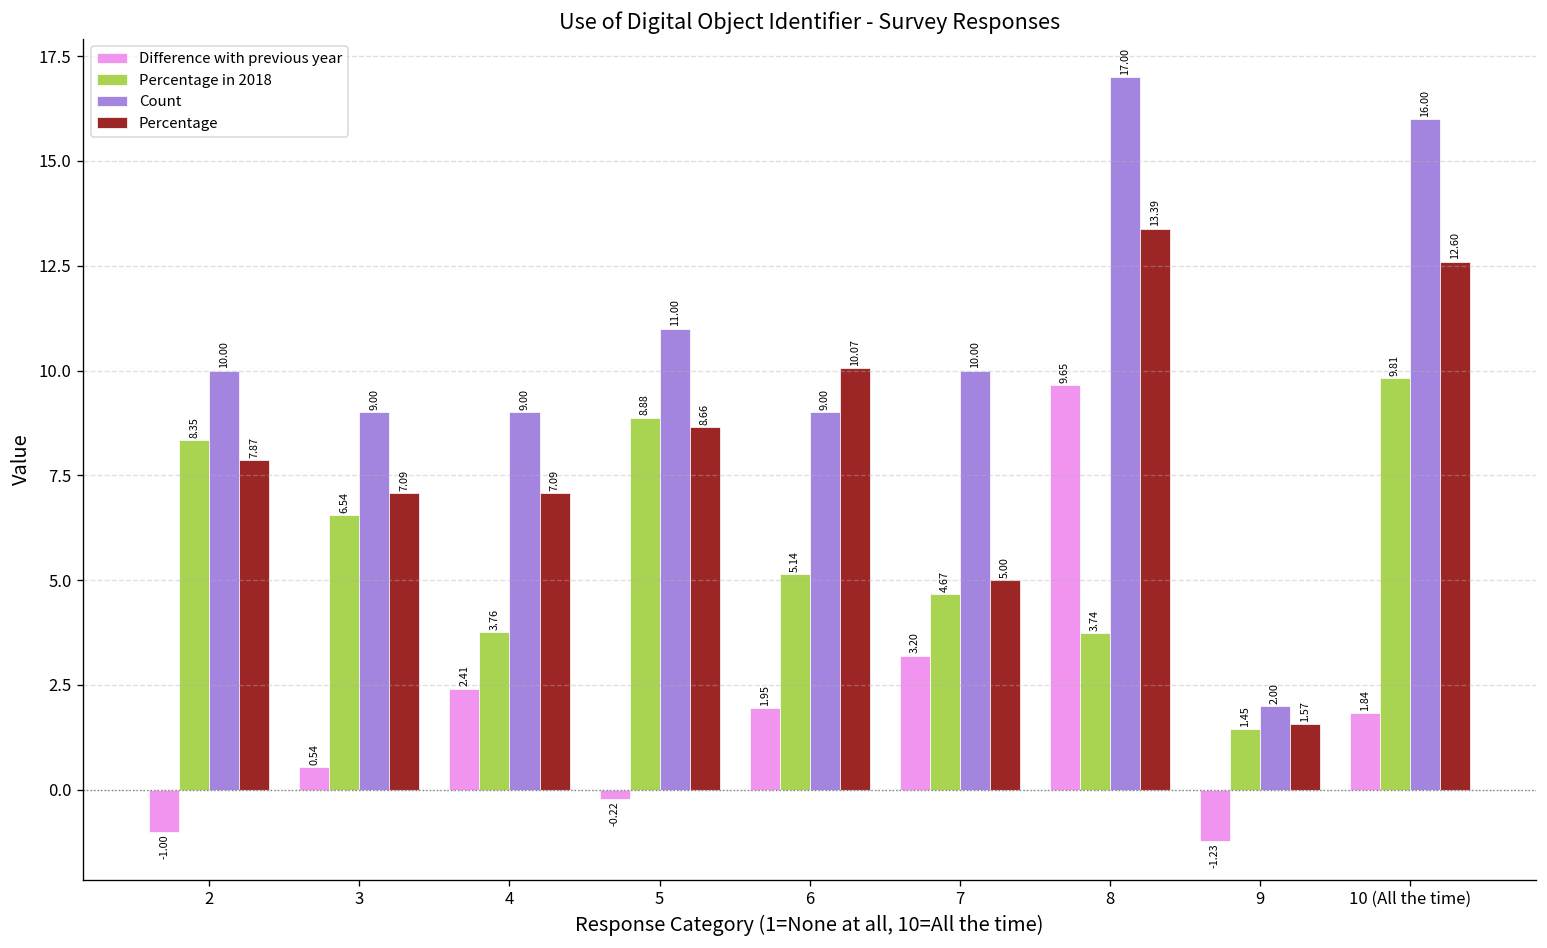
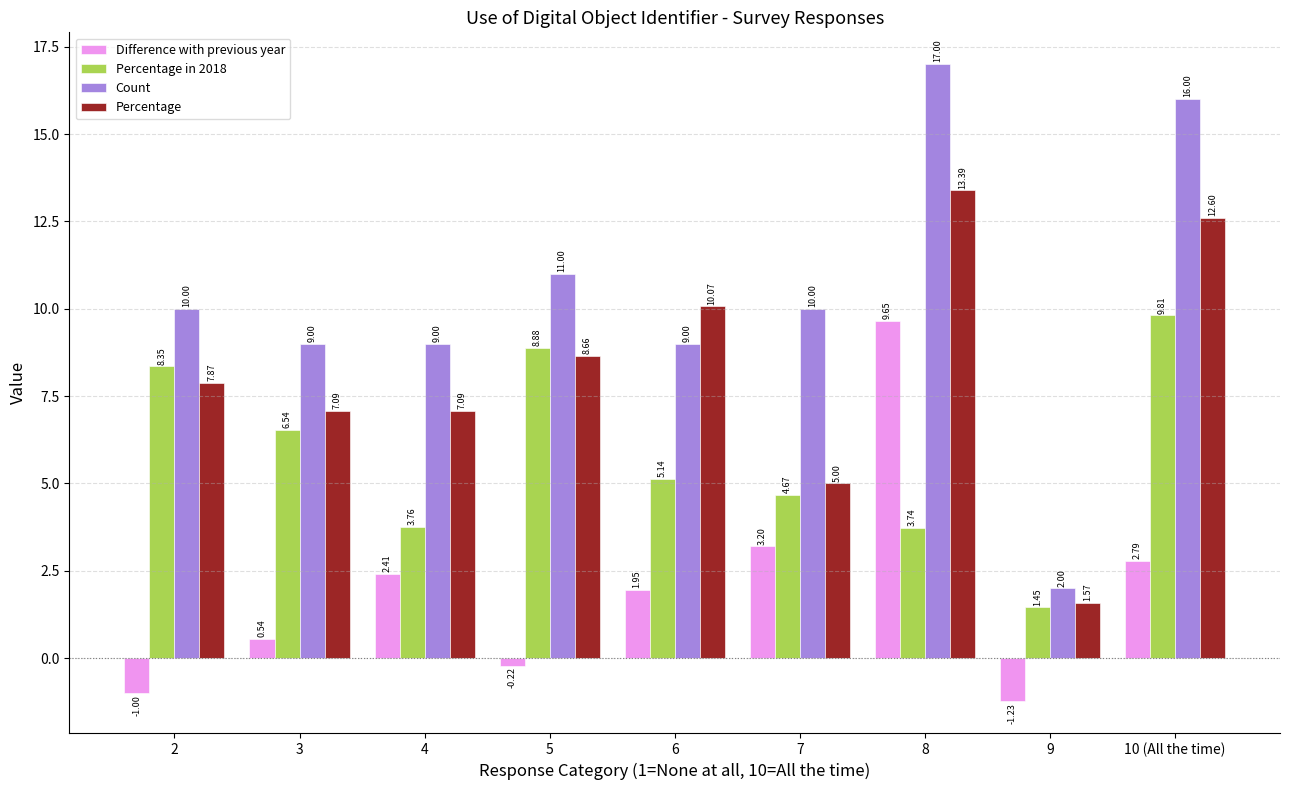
Difference with previous year, 10 (All the time): 1.84 -> 2.79
